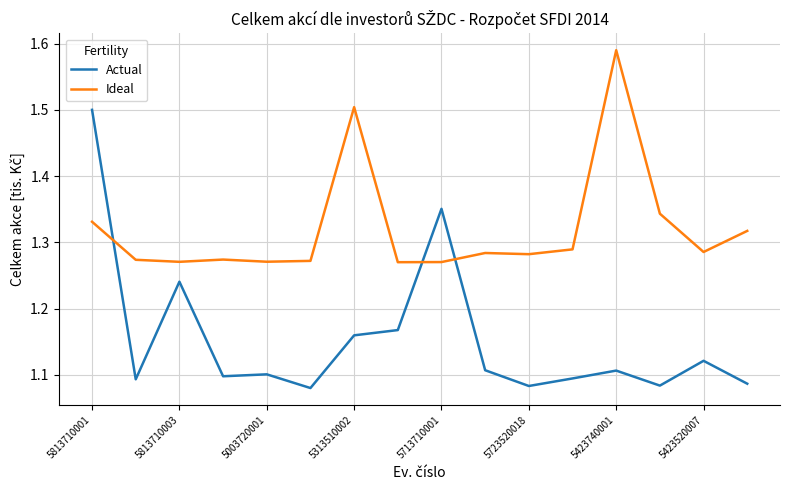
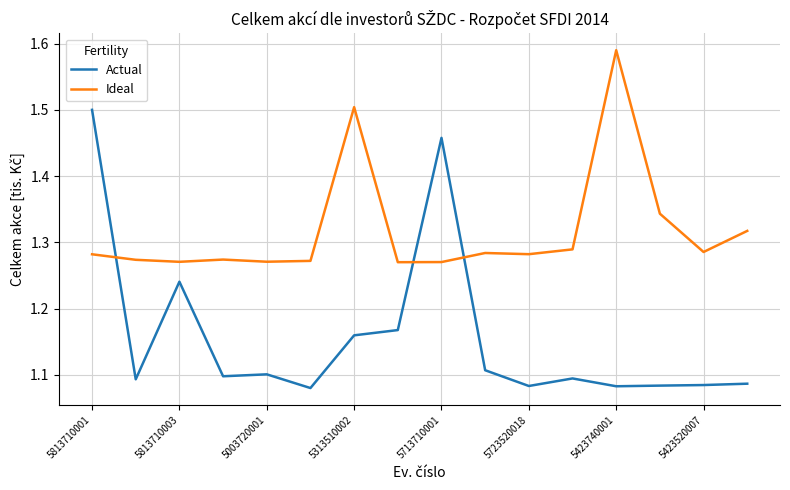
Ideal, 5813710001: 1.33 -> 1.28
Actual, 5713710001: 1.35 -> 1.46
Actual, 5423740001: 1.11 -> 1.08
Actual, 5423520007: 1.12 -> 1.08
